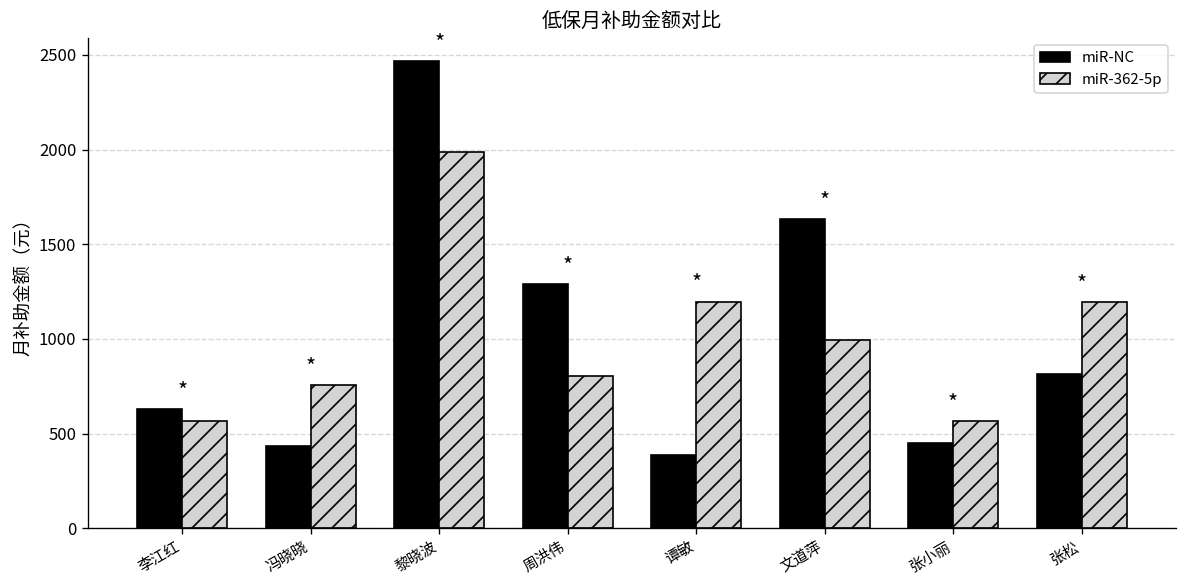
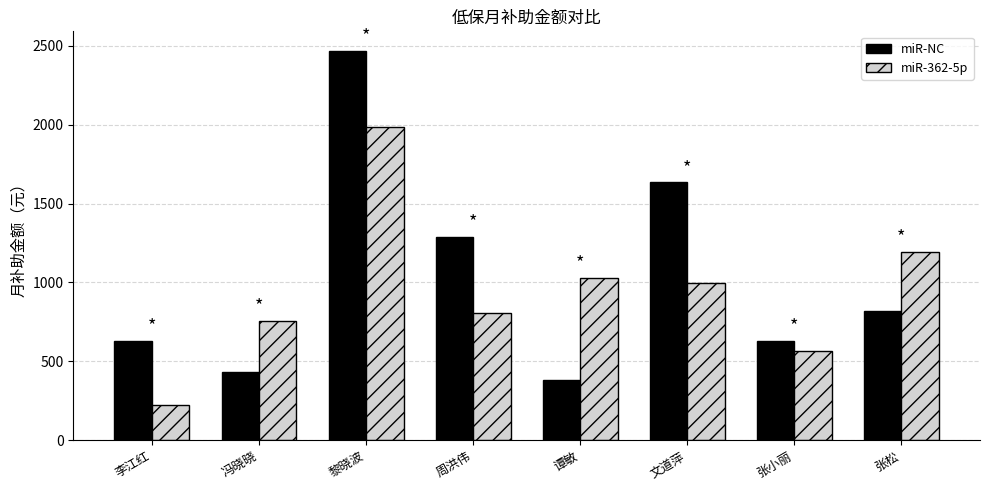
miR-362-5p, 李江红: 570 -> 230
miR-362-5p, 谭敏: 1200 -> 1030
miR-NC, 张小丽: 450 -> 630
